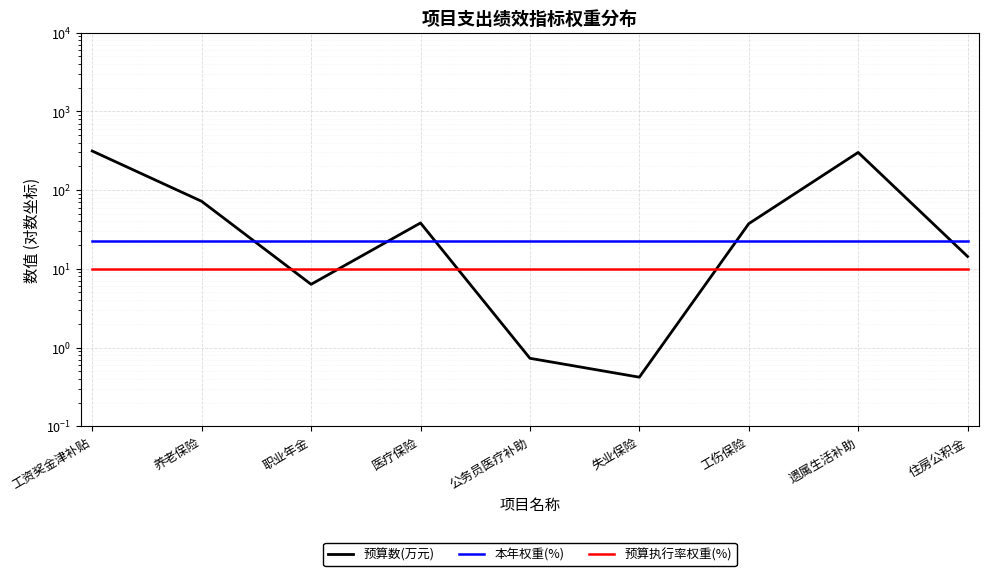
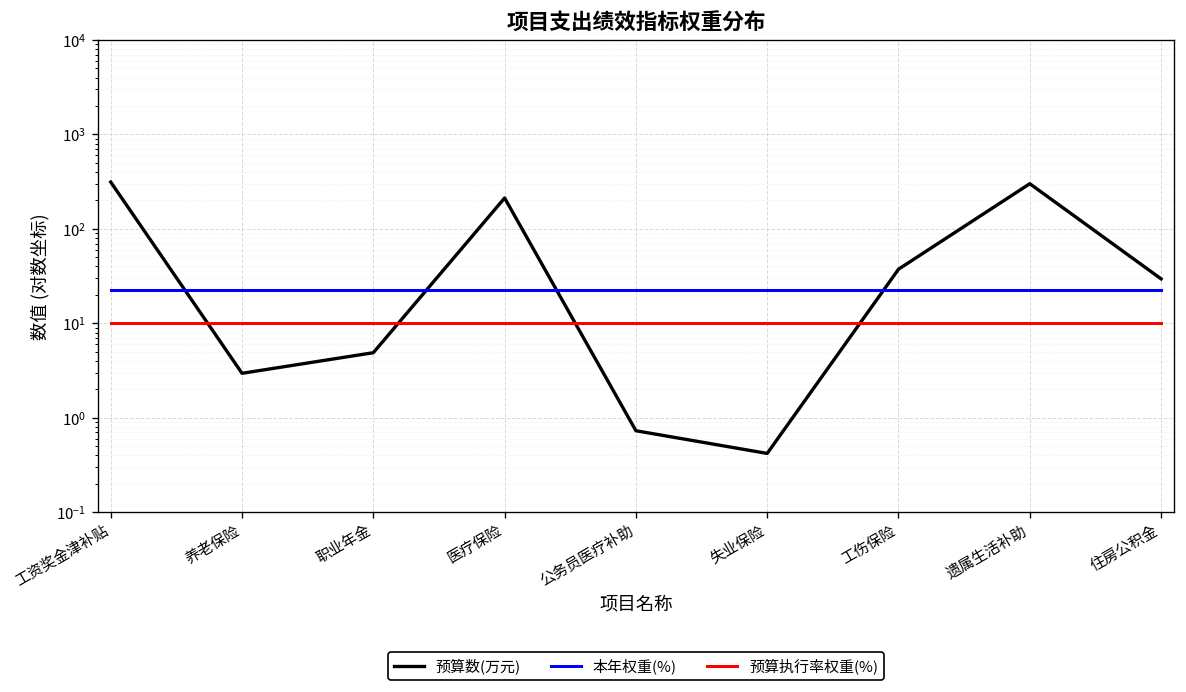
预算数(万元), 养老保险: 70 -> 3.0
预算数(万元), 职业年金: 6 -> 5
预算数(万元), 医疗保险: 40 -> 210
预算数(万元), 住房公积金: 14 -> 30
